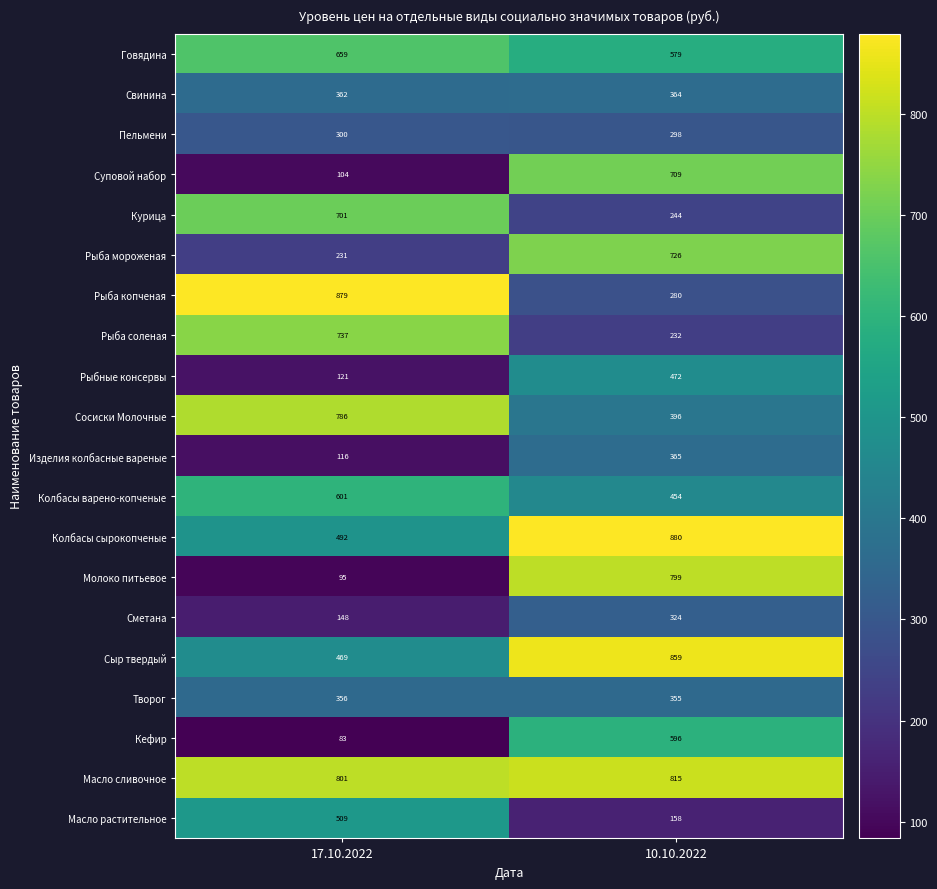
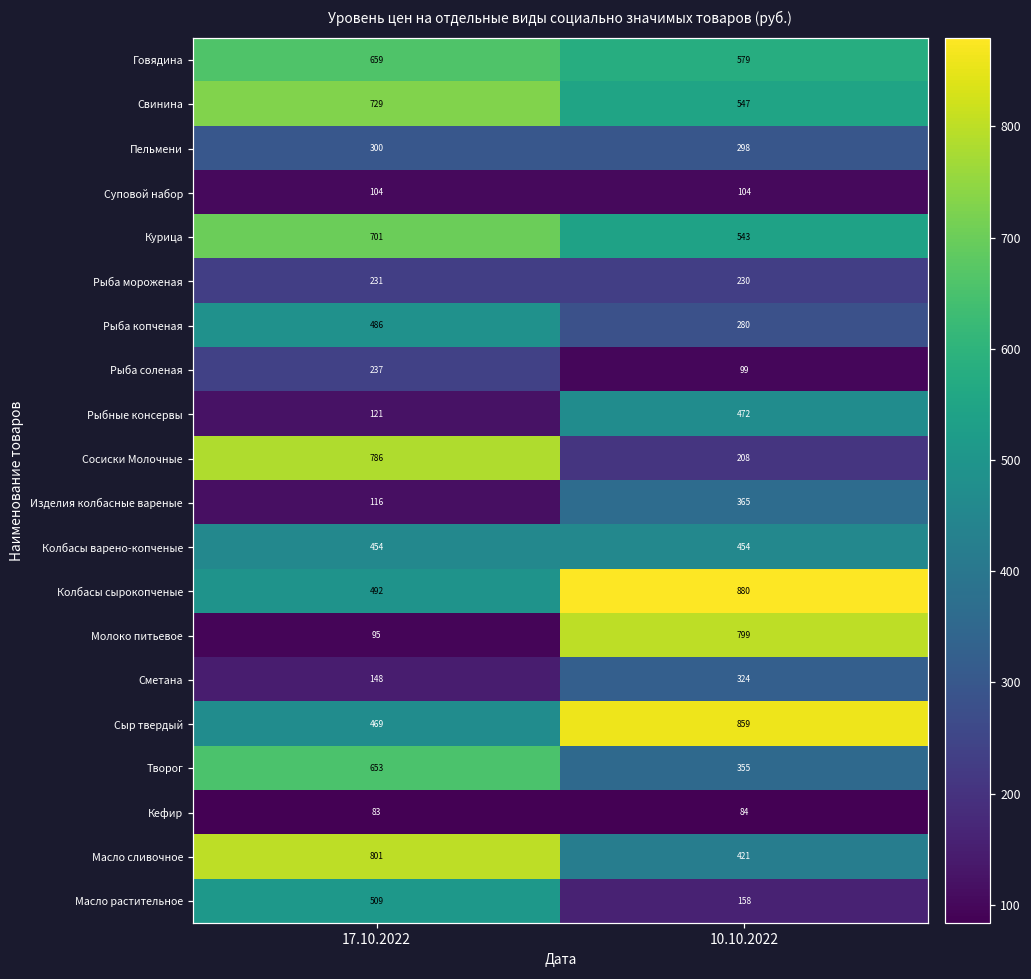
Свинина, 17.10.2022: 362 -> 729
Свинина, 10.10.2022: 364 -> 547
Суповой набор, 10.10.2022: 709 -> 104
Курица, 10.10.2022: 244 -> 543
Рыба мороженая, 10.10.2022: 726 -> 230
Рыба копченая, 17.10.2022: 879 -> 486
Рыба соленая, 17.10.2022: 737 -> 237
Рыба соленая, 10.10.2022: 232 -> 99
Сосиски Молочные, 10.10.2022: 396 -> 208
Колбасы варено-копченые, 17.10.2022: 601 -> 454
Творог, 17.10.2022: 356 -> 653
Кефир, 10.10.2022: 596 -> 84
Масло сливочное, 10.10.2022: 815 -> 421
